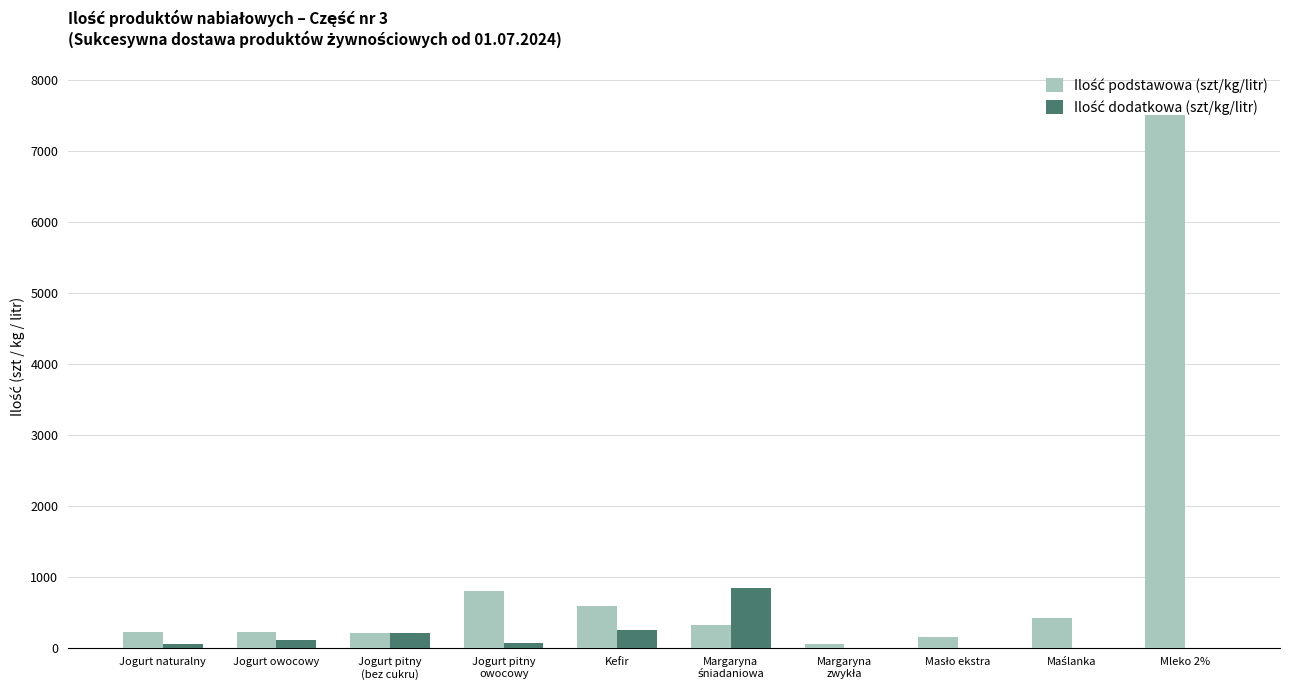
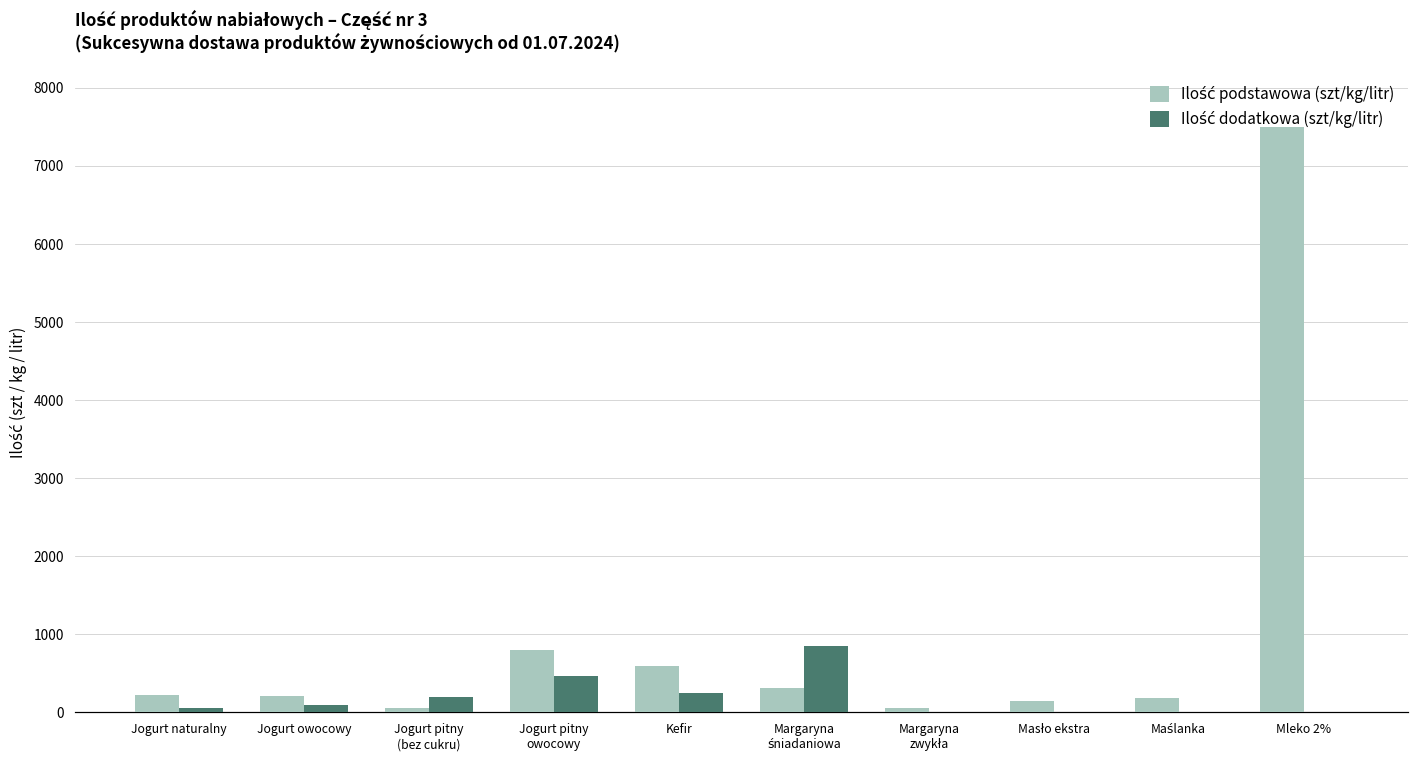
Ilość podstawowa (szt/kg/litr), Jogurt pitny (bez cukru): 200 -> 100
Ilość dodatkowa (szt/kg/litr), Jogurt pitny owocowy: 100 -> 500
Ilość podstawowa (szt/kg/litr), Maślanka: 400 -> 200
